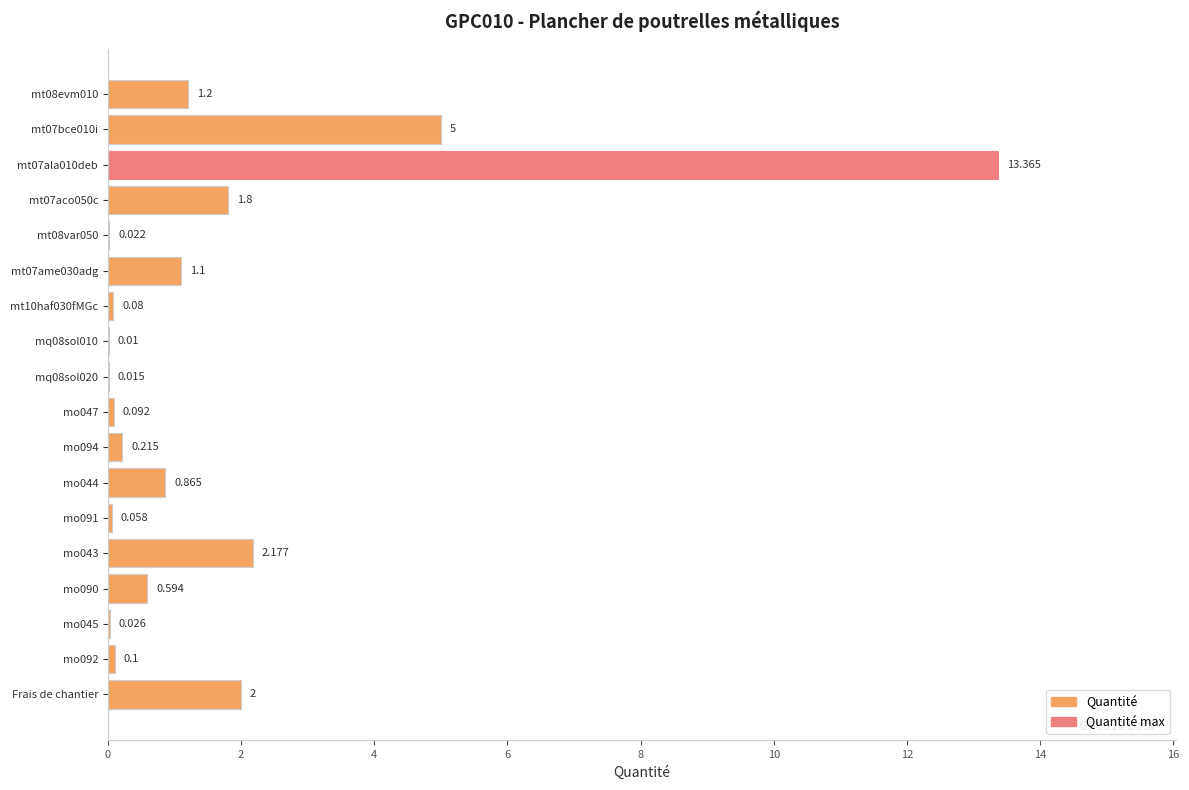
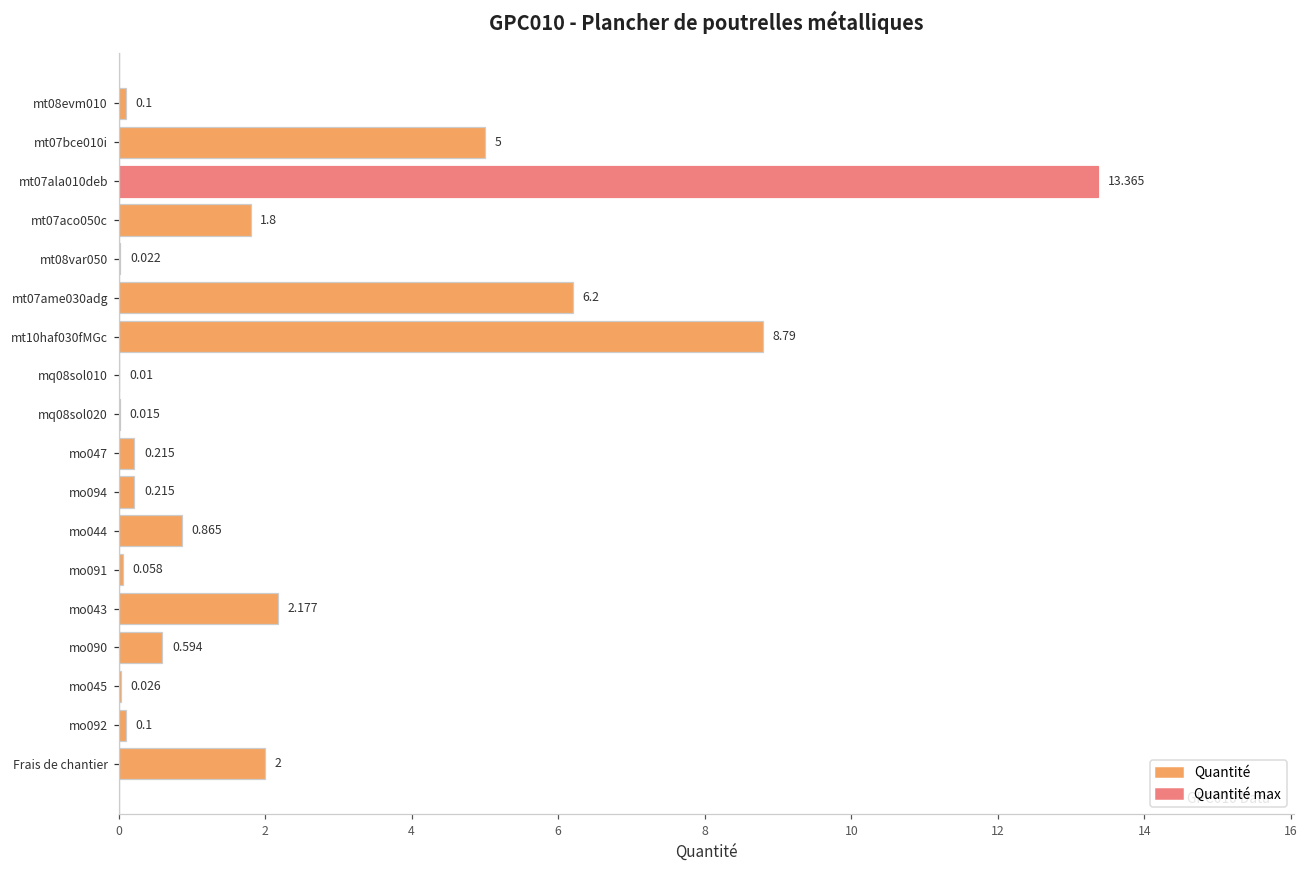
mt08evm010: 1.2 -> 0.1
mt07ame030adg: 1.1 -> 6.2
mt10haf030fMGc: 0.08 -> 8.79
mo047: 0.092 -> 0.215
